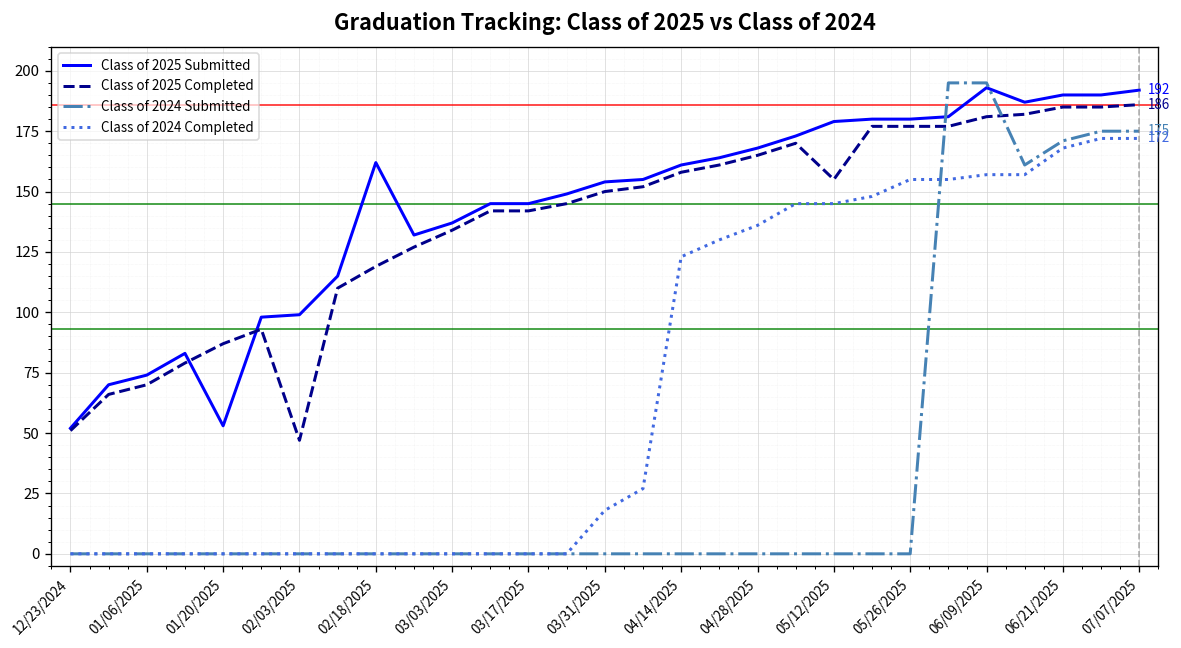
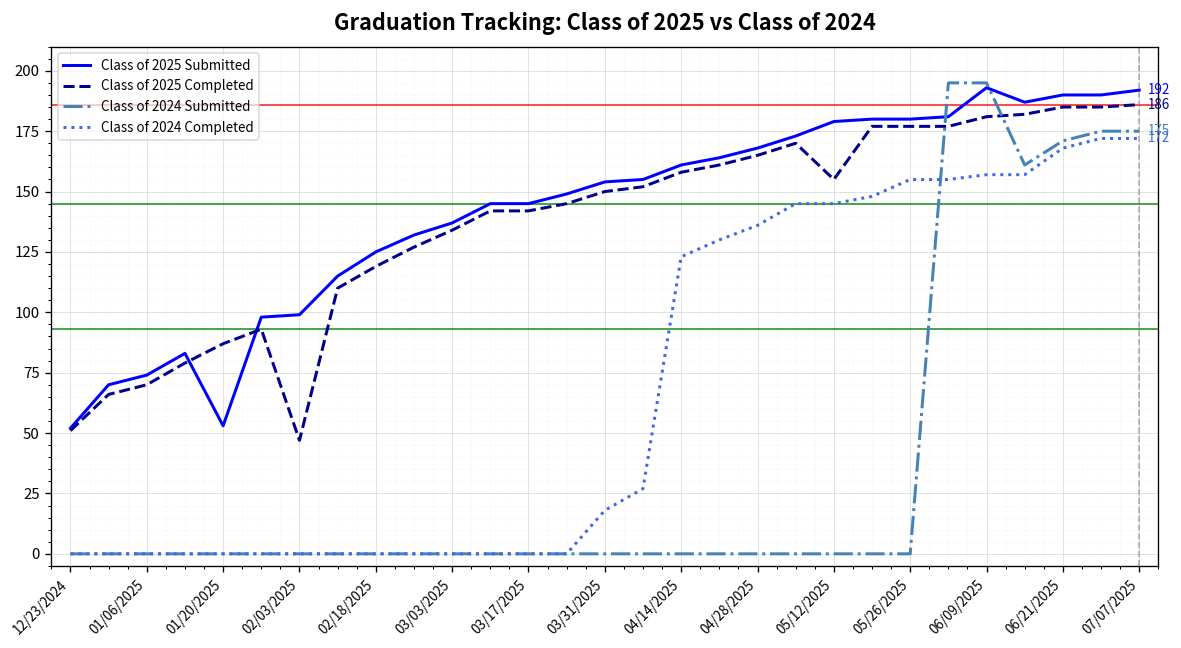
Class of 2025 Submitted, 02/18/2025: 162 -> 125
